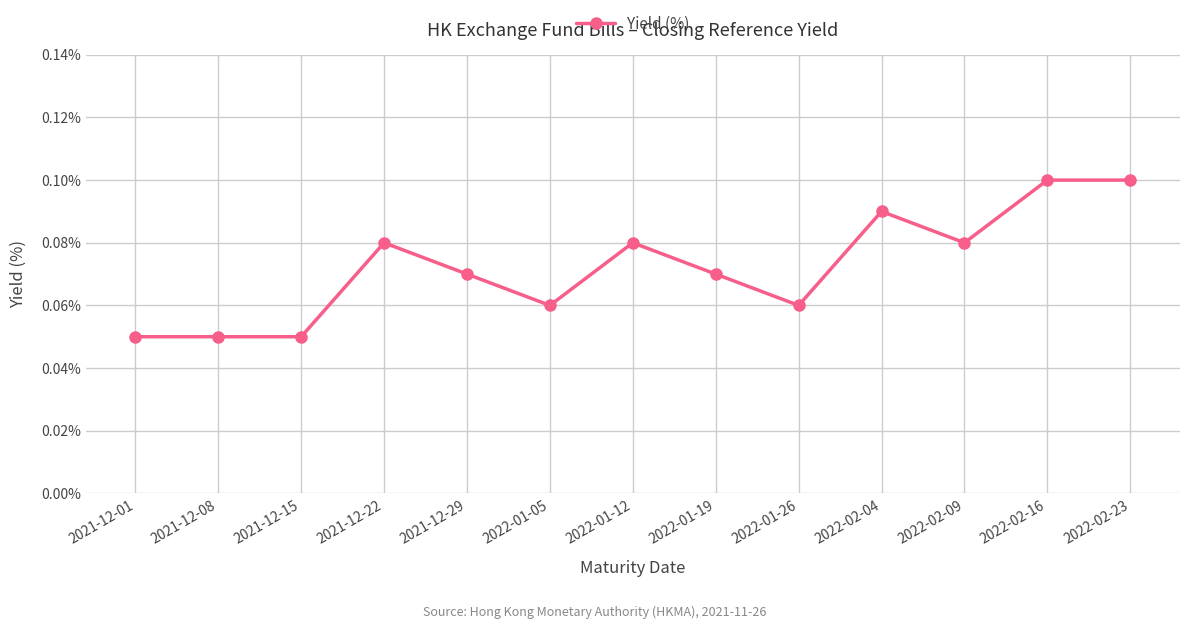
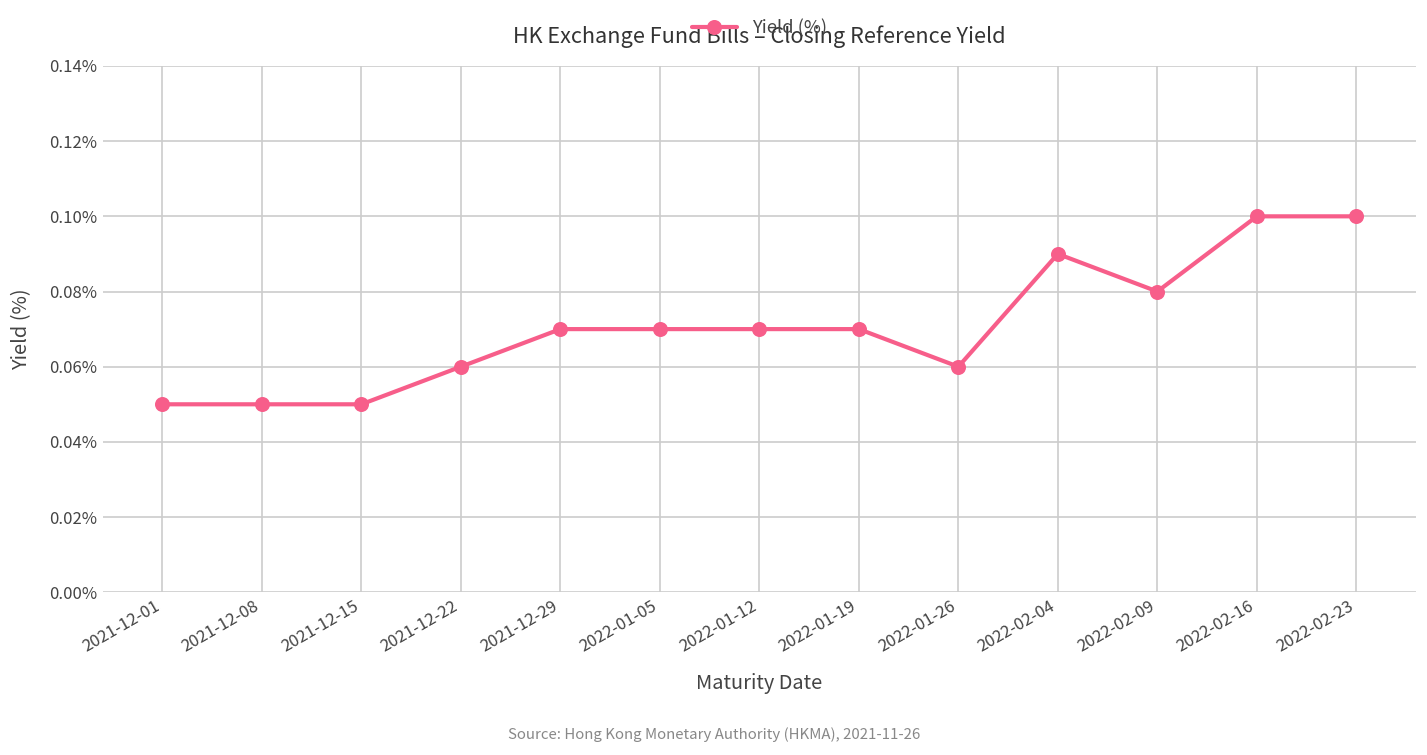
2021-12-22: 0.08% -> 0.06%
2022-01-05: 0.06% -> 0.07%
2022-01-12: 0.08% -> 0.07%
